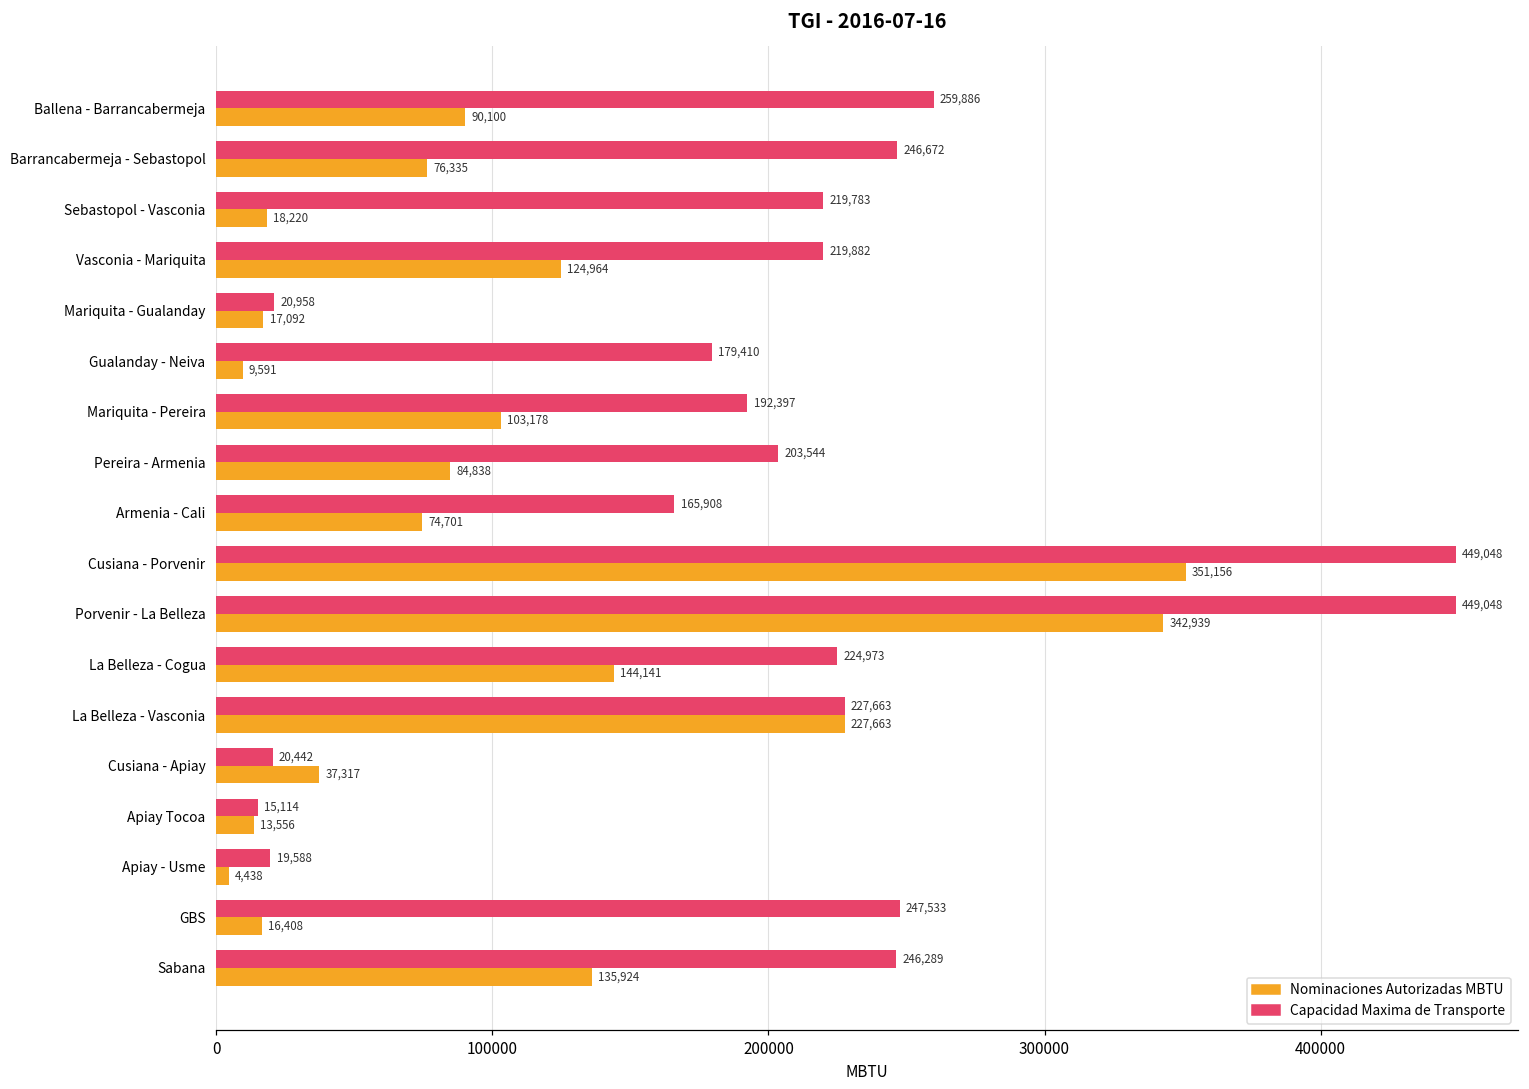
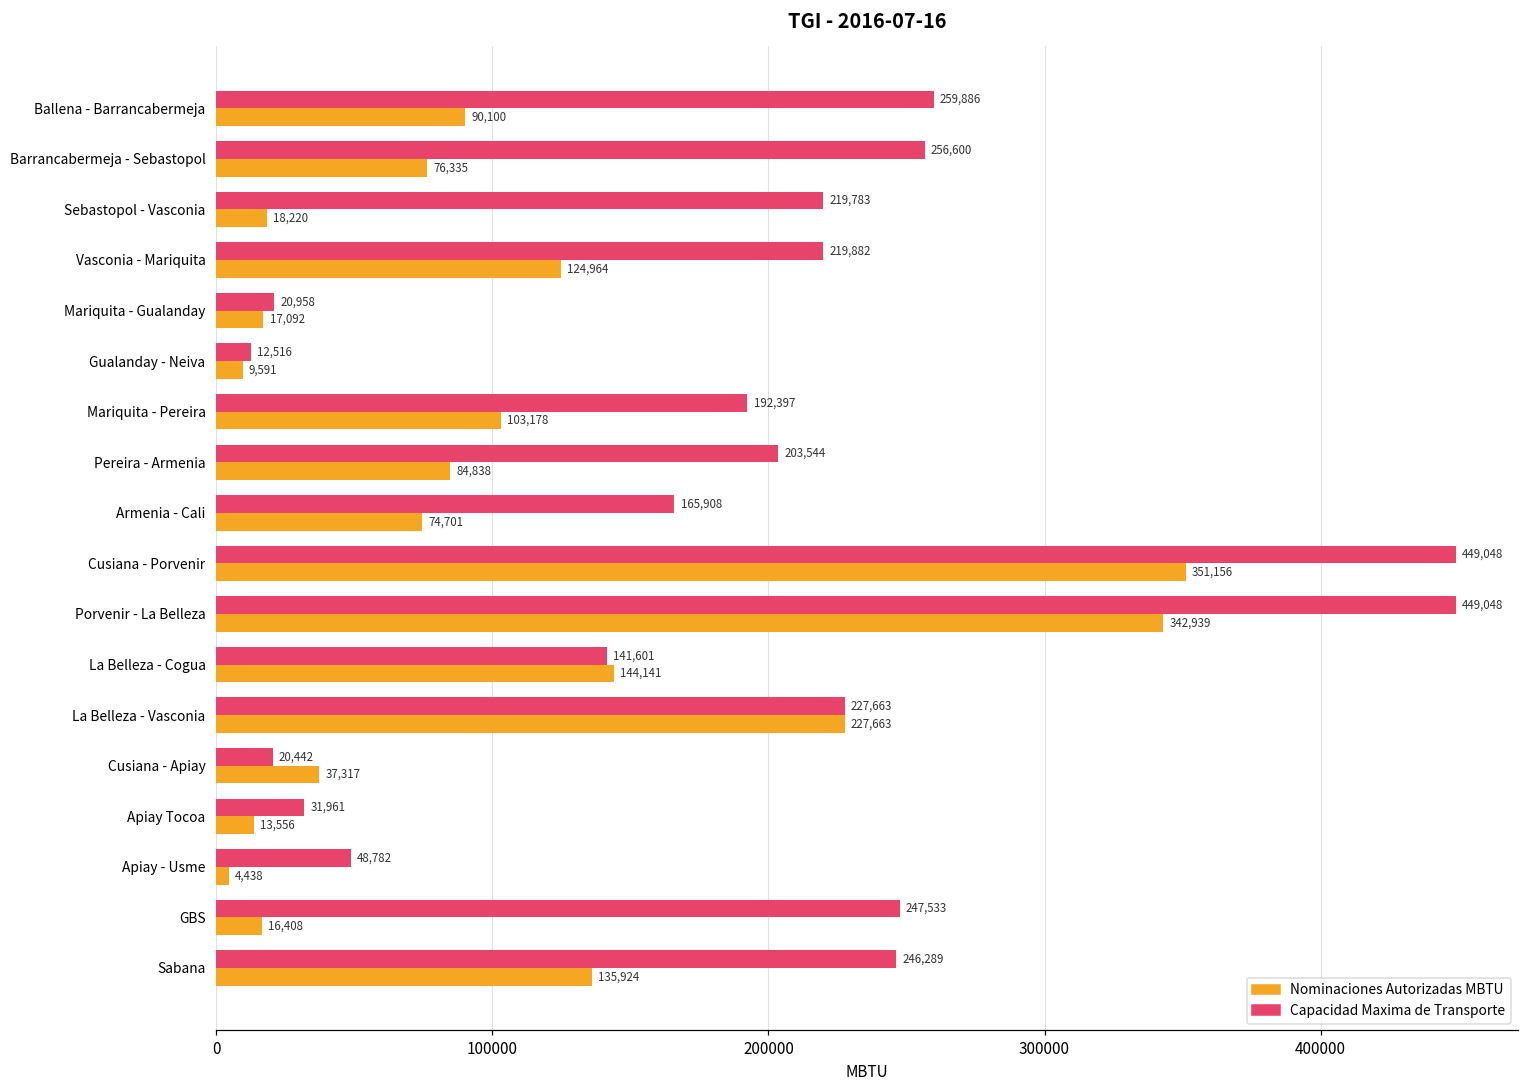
Capacidad Maxima de Transporte, Barrancabermeja - Sebastopol: 246,672 -> 256,600
Capacidad Maxima de Transporte, Gualanday - Neiva: 179,410 -> 12,516
Capacidad Maxima de Transporte, La Belleza - Cogua: 224,973 -> 141,601
Capacidad Maxima de Transporte, Apiay Tocoa: 15,114 -> 31,961
Capacidad Maxima de Transporte, Apiay - Usme: 19,588 -> 48,782
